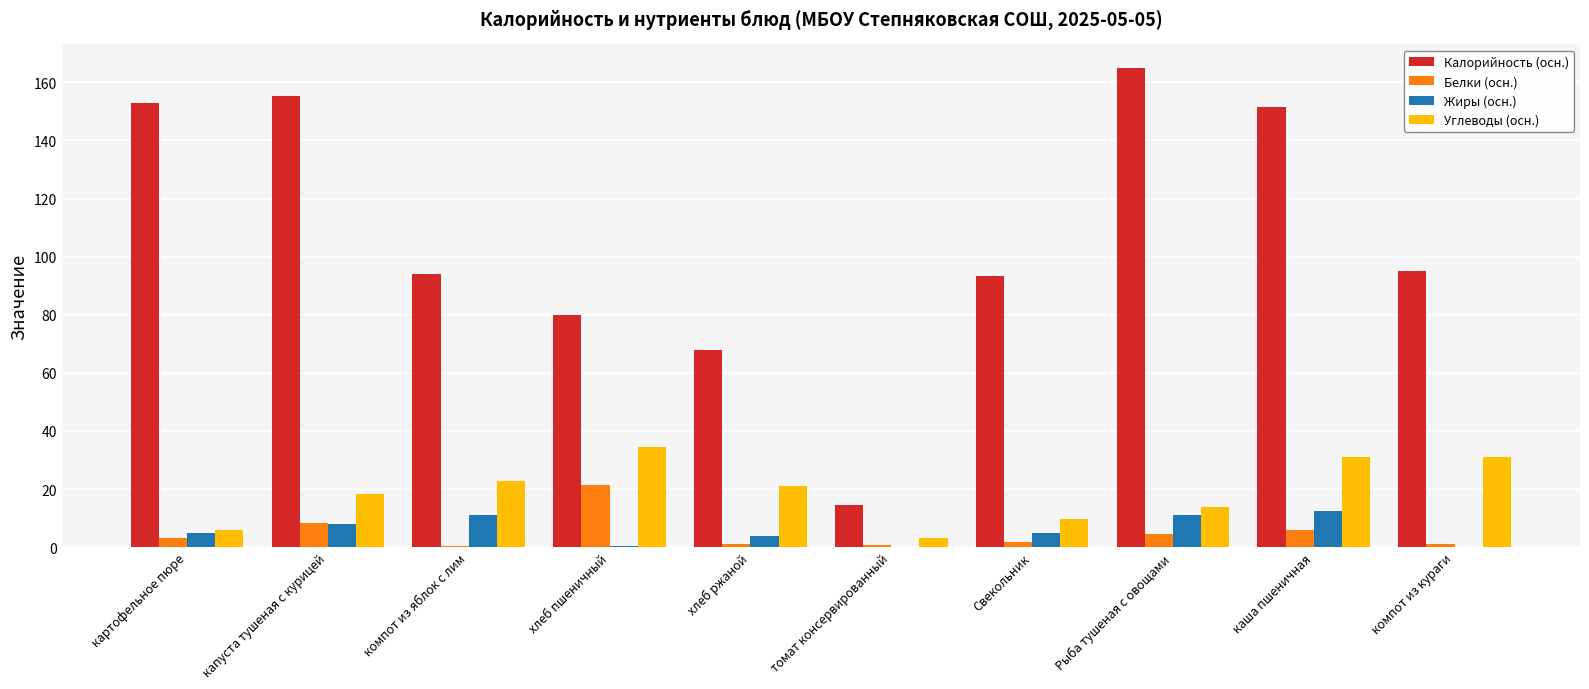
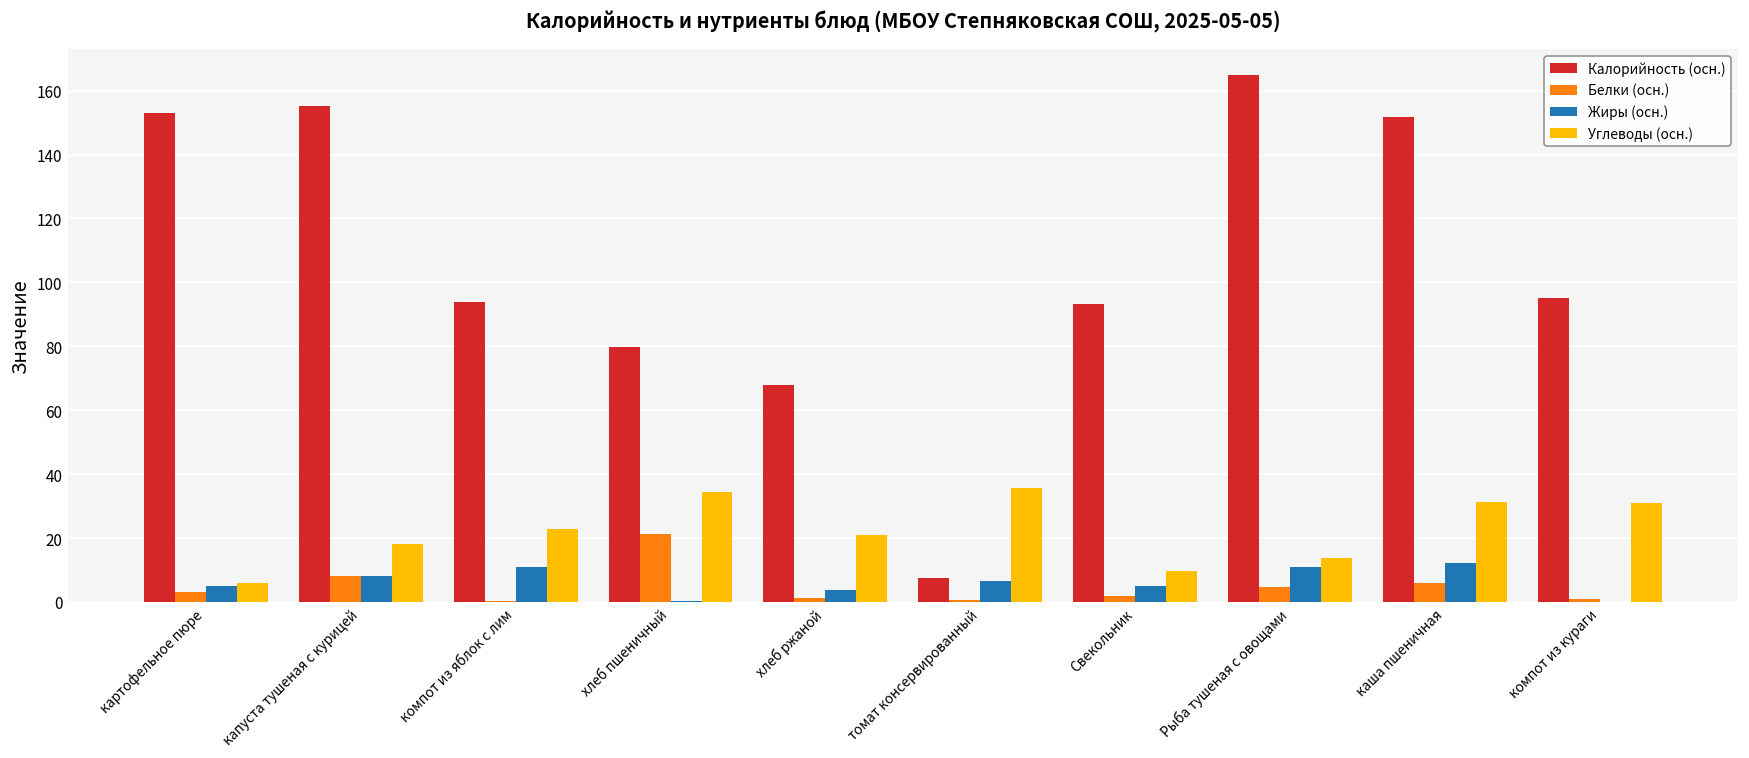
Калорийность (осн.), томат консервированный: 14 -> 8
Жиры (осн.), томат консервированный: 0 -> 6
Углеводы (осн.), томат консервированный: 3 -> 36
